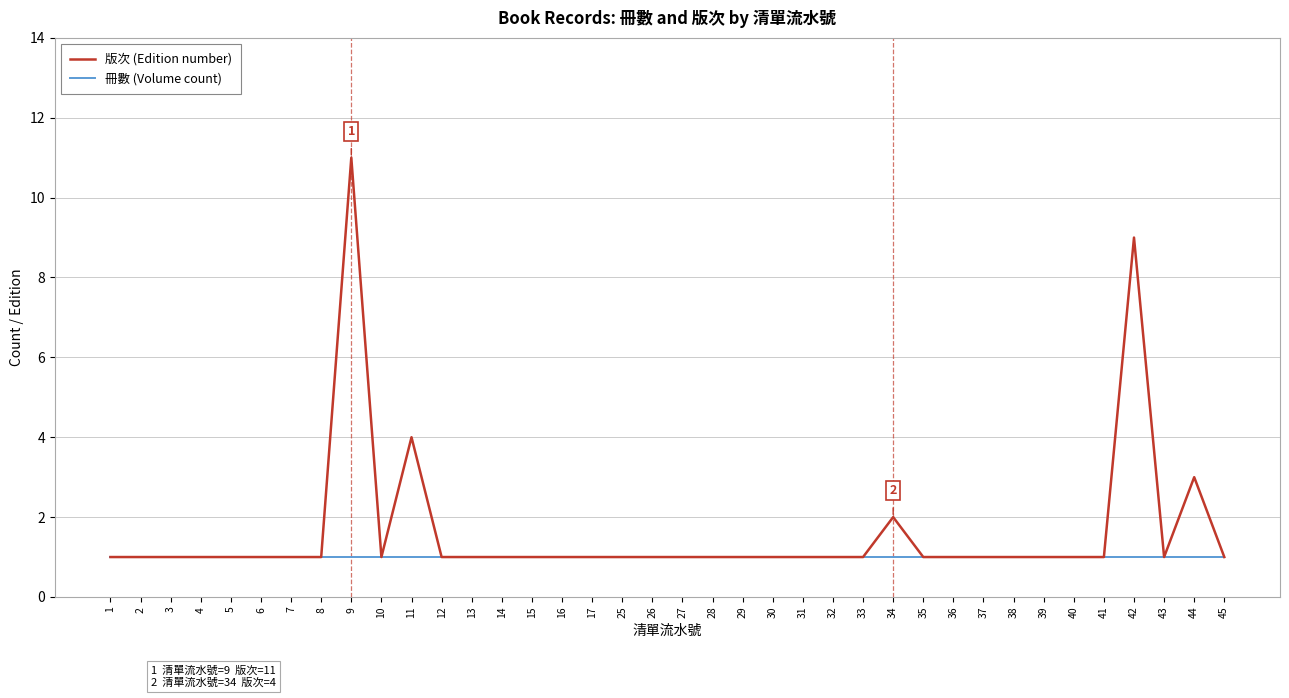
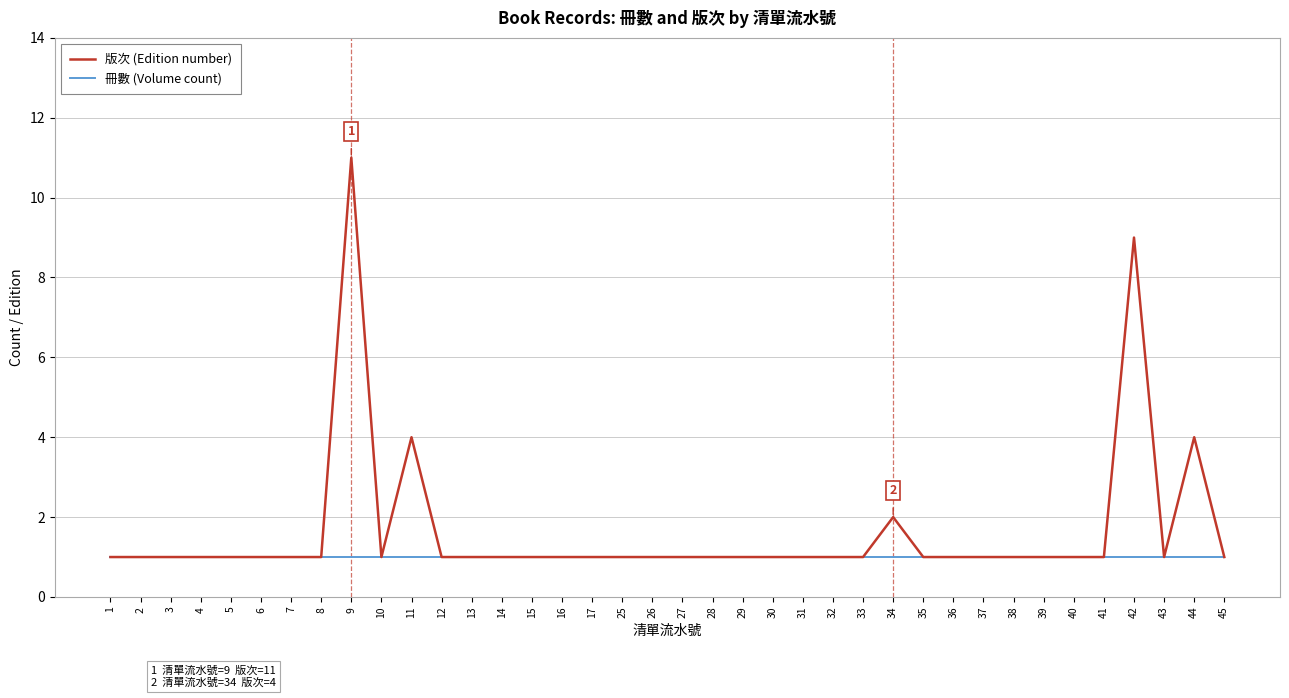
版次 (Edition number), 44: 3 -> 4
